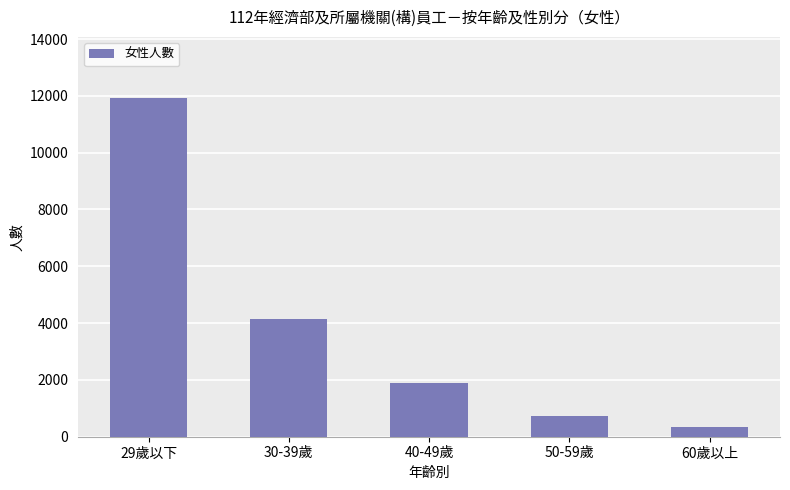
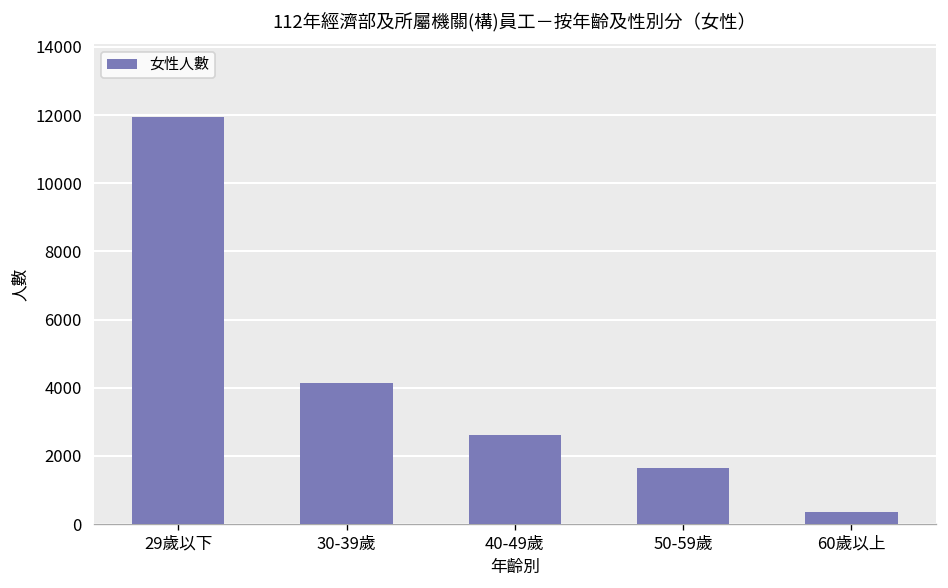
40-49歲: 1900 -> 2600
50-59歲: 700 -> 1600
